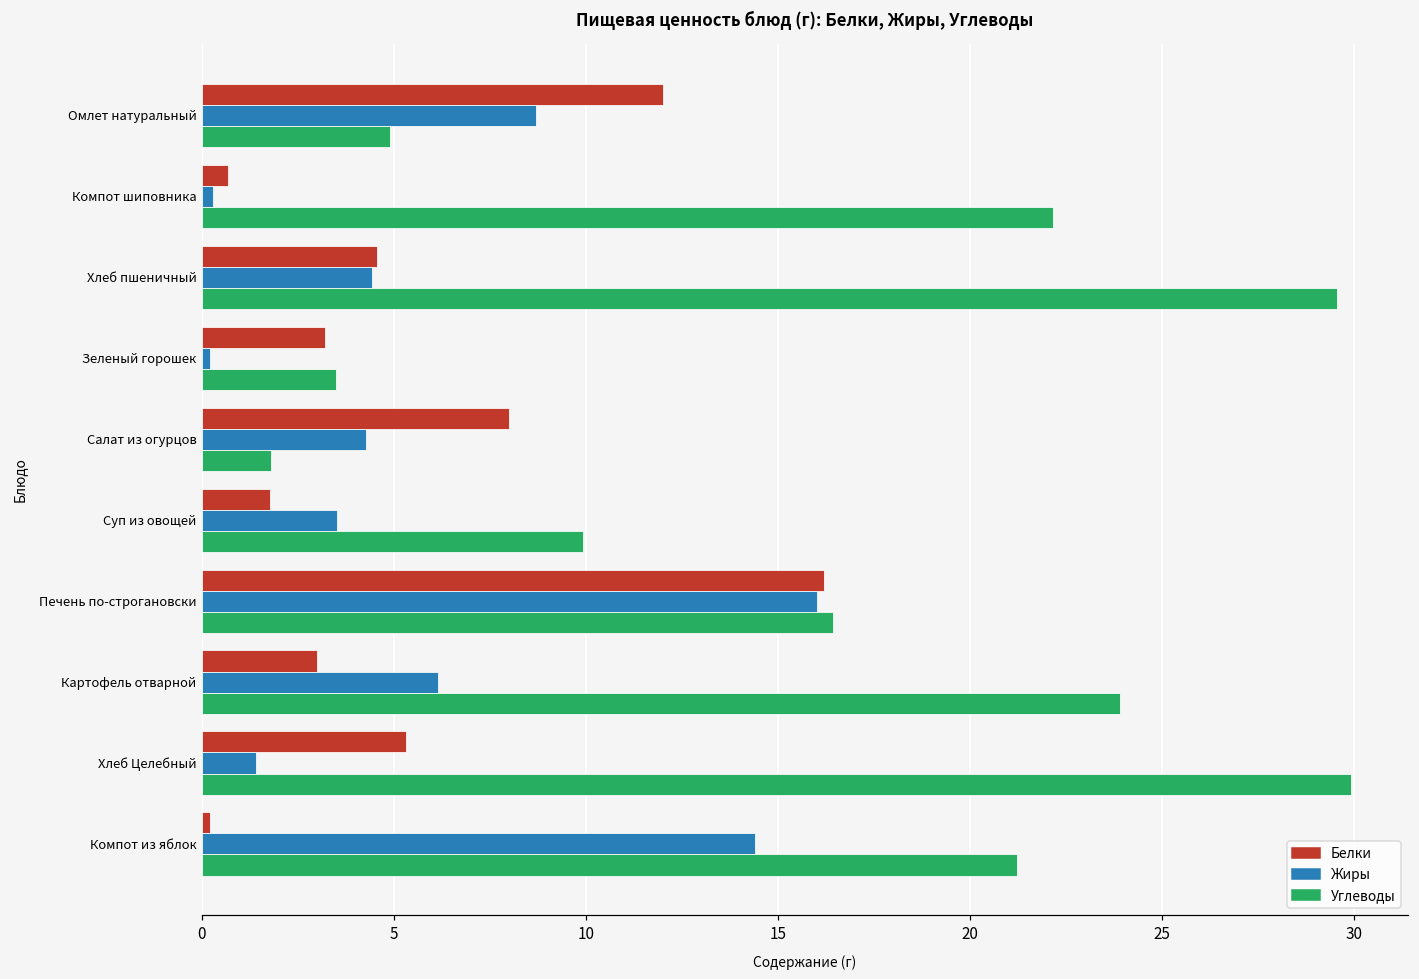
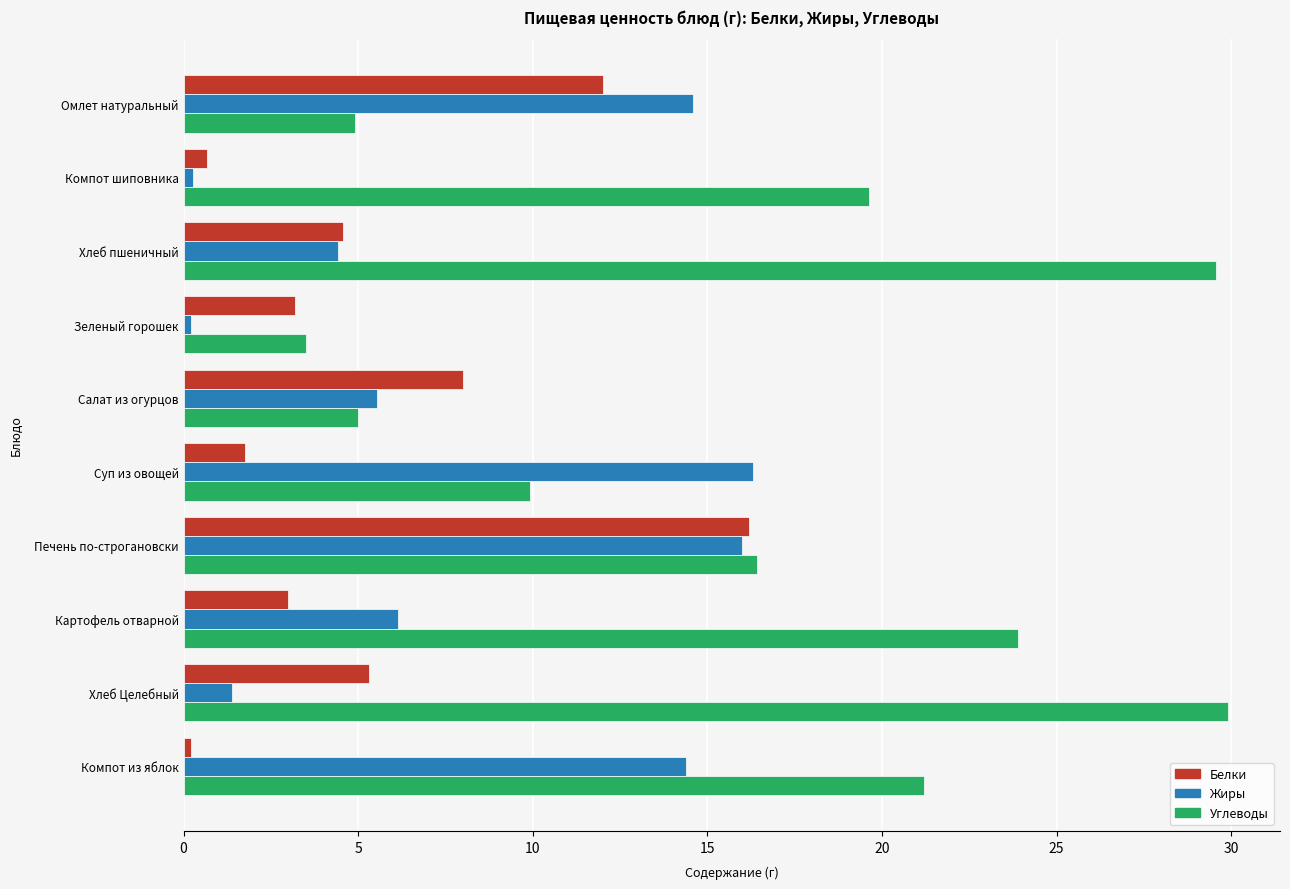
Жиры, Омлет натуральный: 8.7 -> 14.6
Углеводы, Компот шиповника: 22.2 -> 19.6
Жиры, Салат из огурцов: 4.3 -> 5.5
Углеводы, Салат из огурцов: 1.8 -> 5.0
Жиры, Суп из овощей: 3.5 -> 16.3
